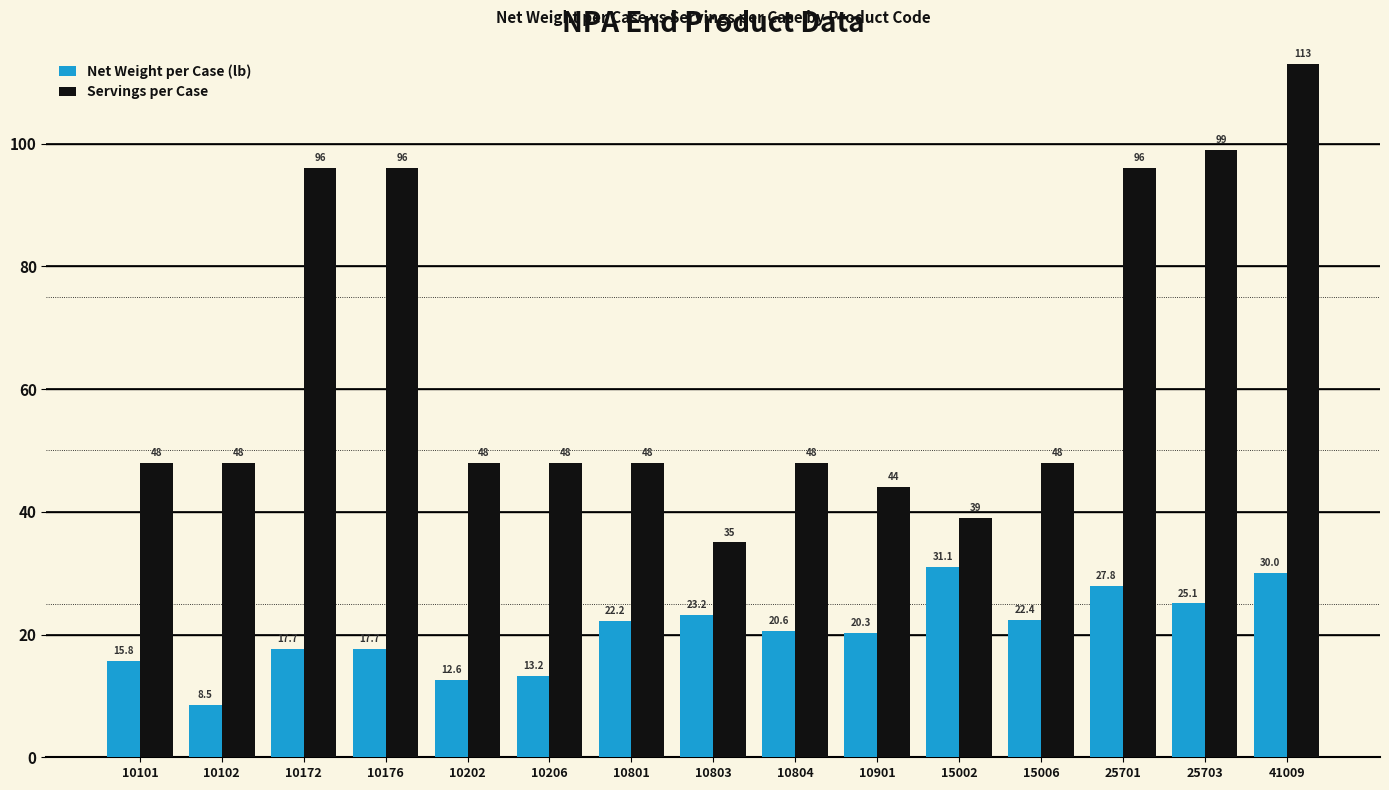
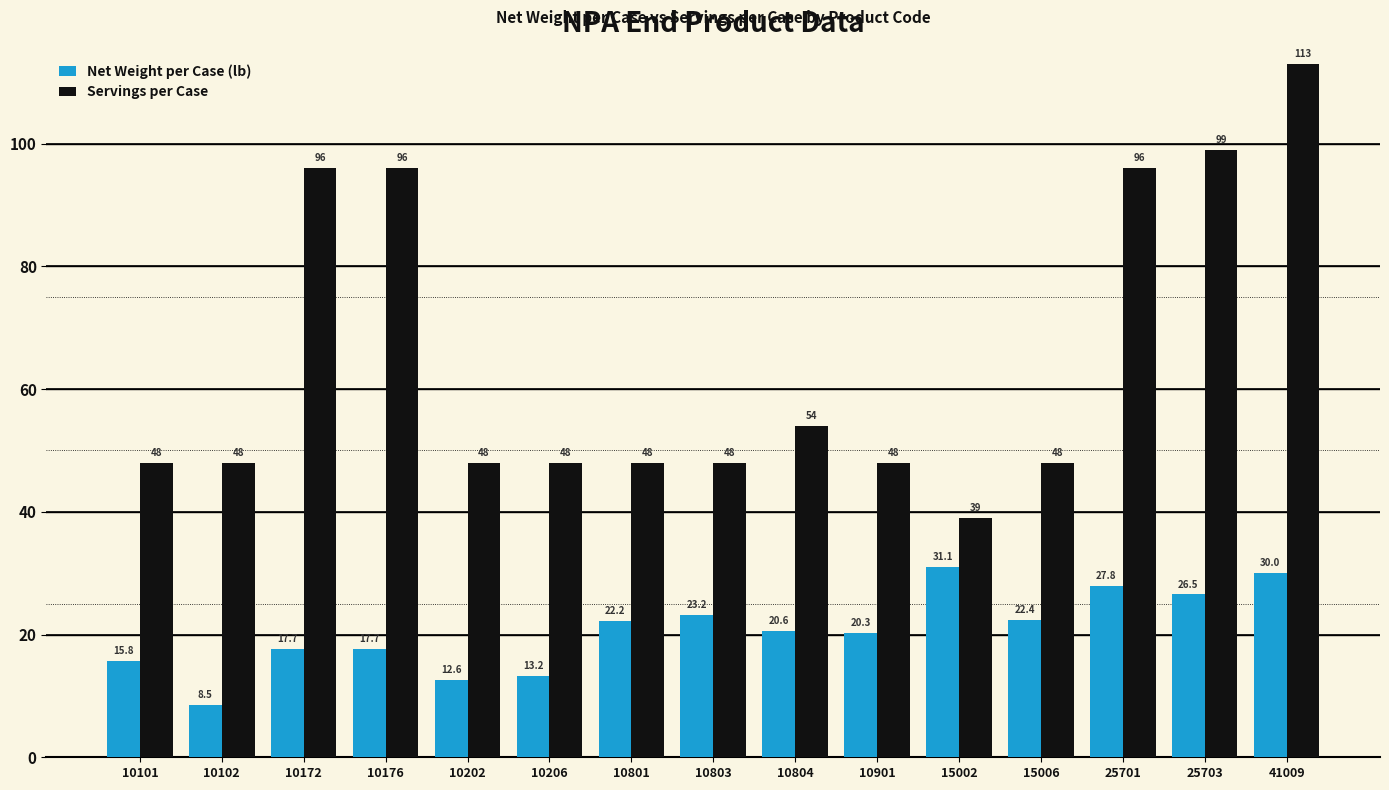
Servings per Case, 10803: 35 -> 48
Servings per Case, 10804: 48 -> 54
Servings per Case, 10901: 44 -> 48
Net Weight per Case (lb), 25703: 25.1 -> 26.5
